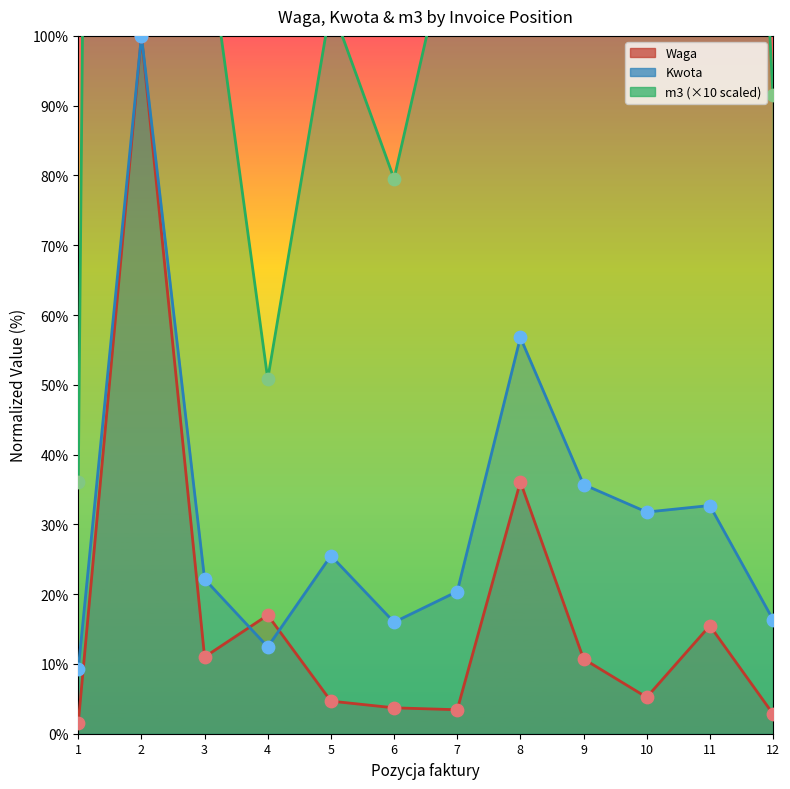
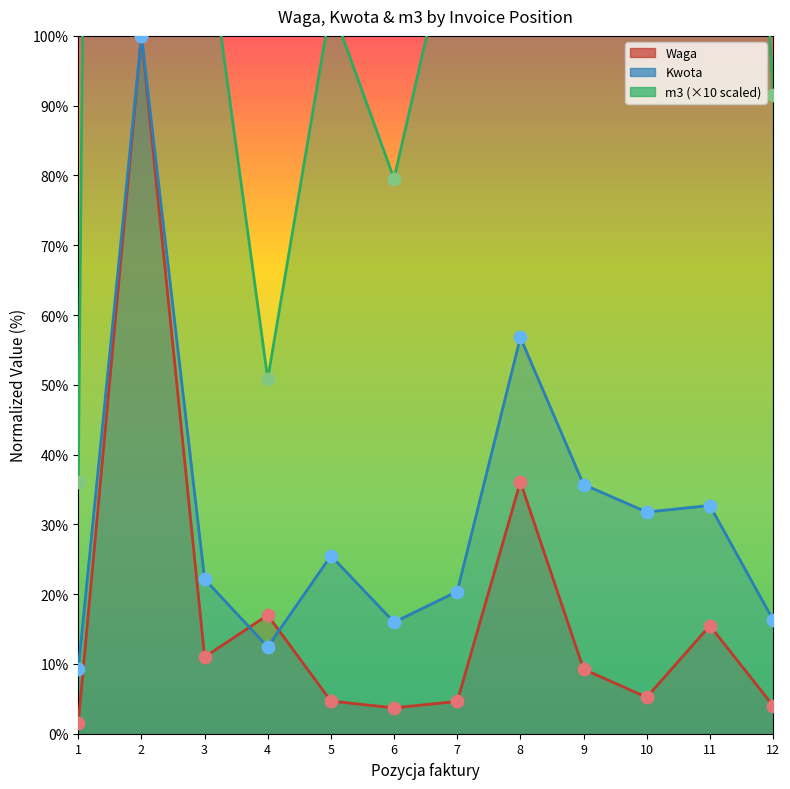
Waga, 7: 3% -> 5%
Waga, 9: 11% -> 9%
Waga, 12: 3% -> 4%
